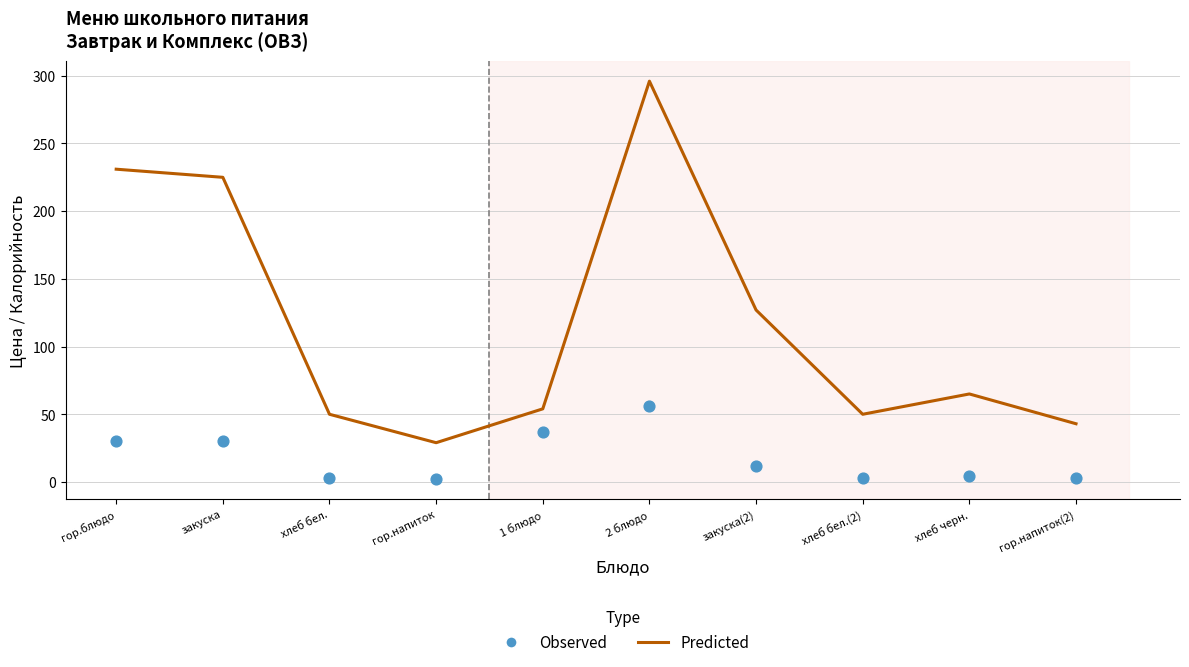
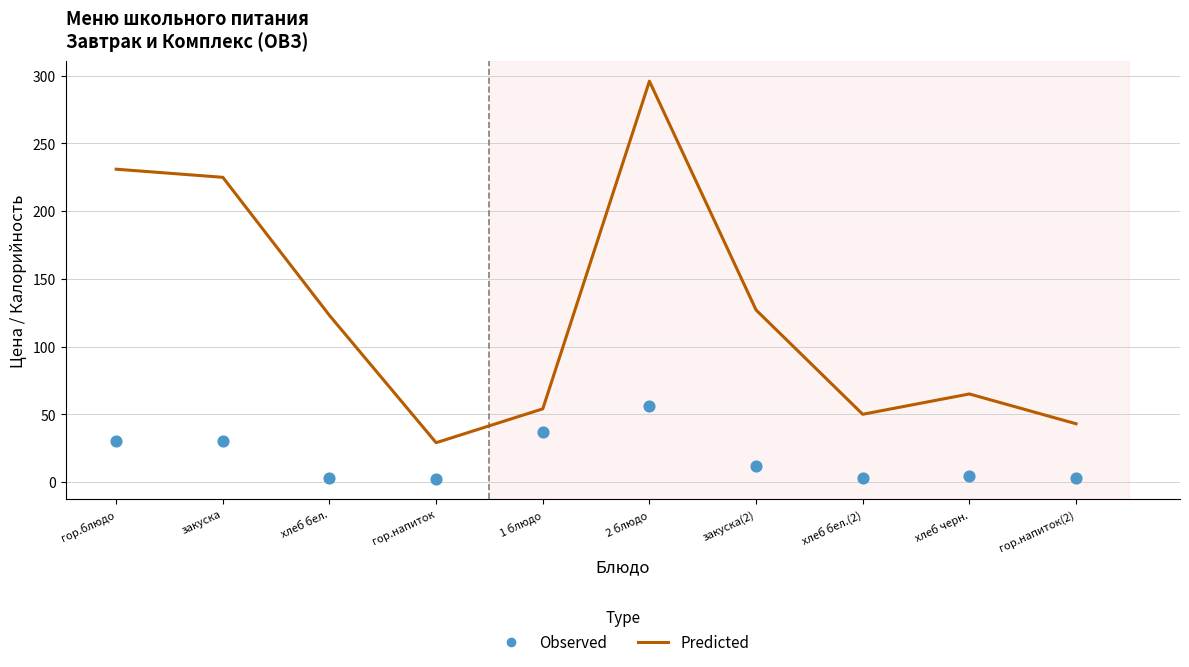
Predicted, хлеб бел.: 50 -> 123
